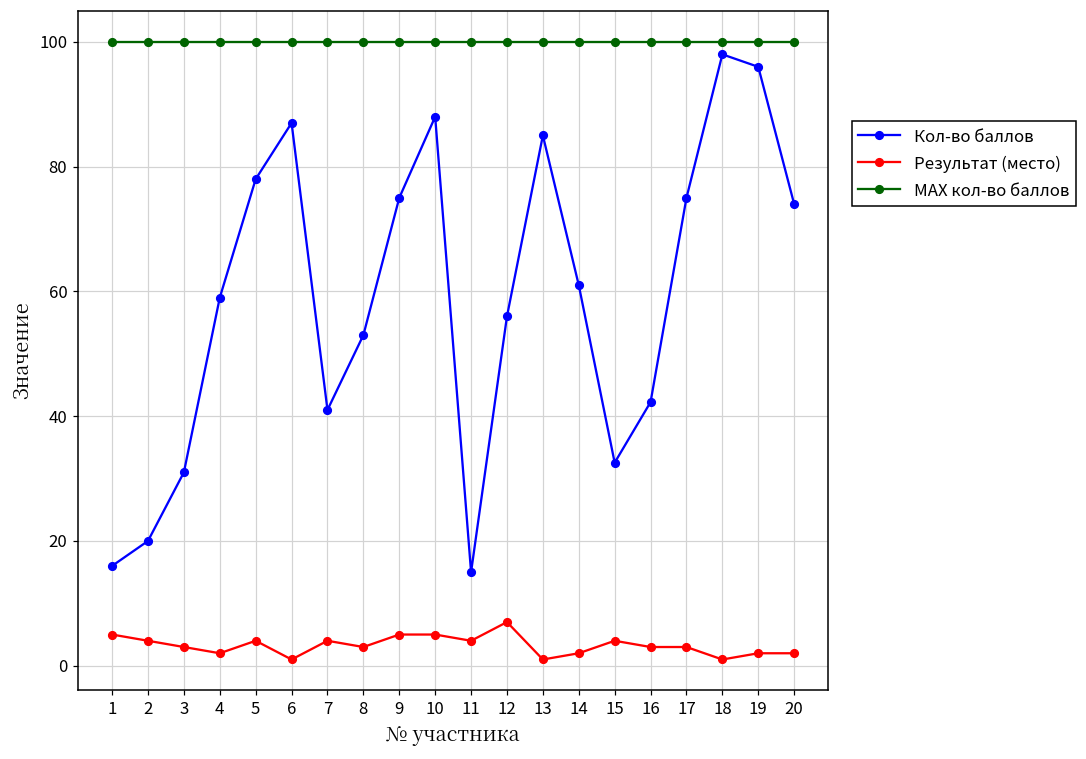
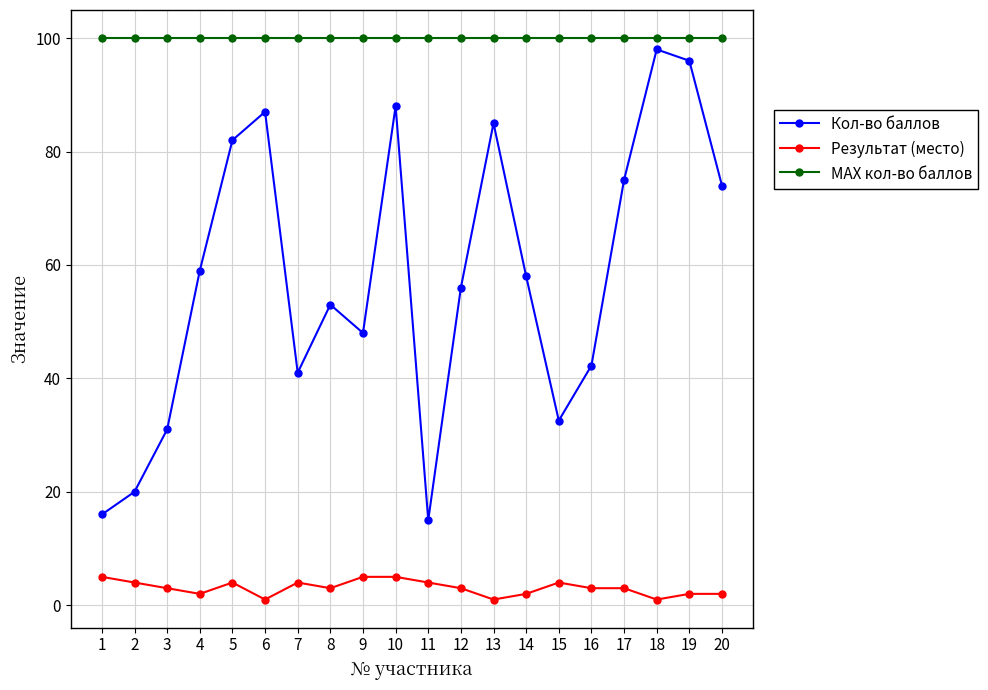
Кол-во баллов, 5: 78 -> 82
Кол-во баллов, 9: 75 -> 48
Результат (место), 12: 7 -> 3
Кол-во баллов, 14: 61 -> 58
